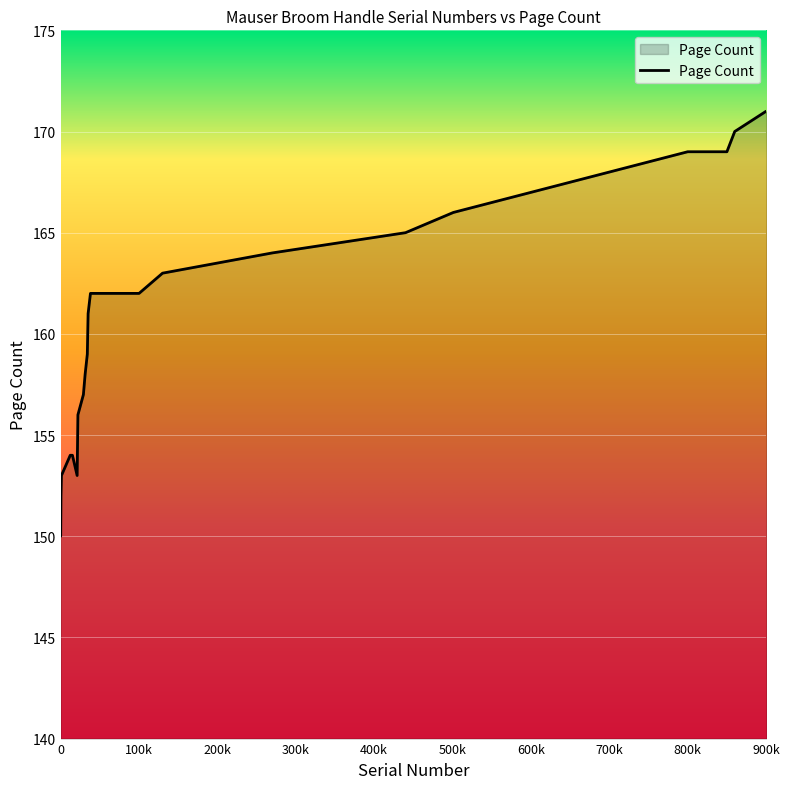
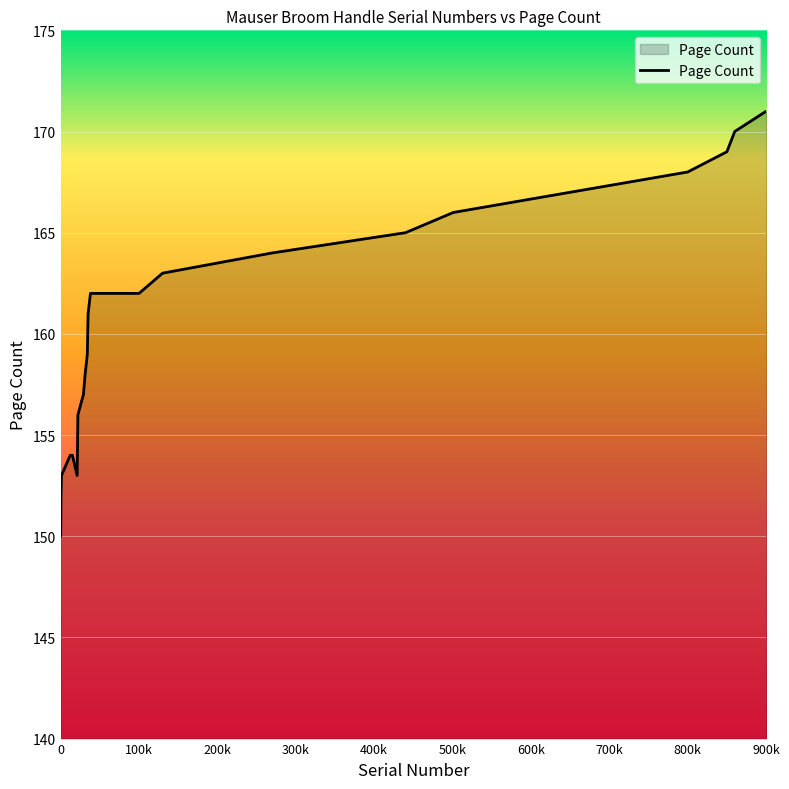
800k: 169 -> 168
